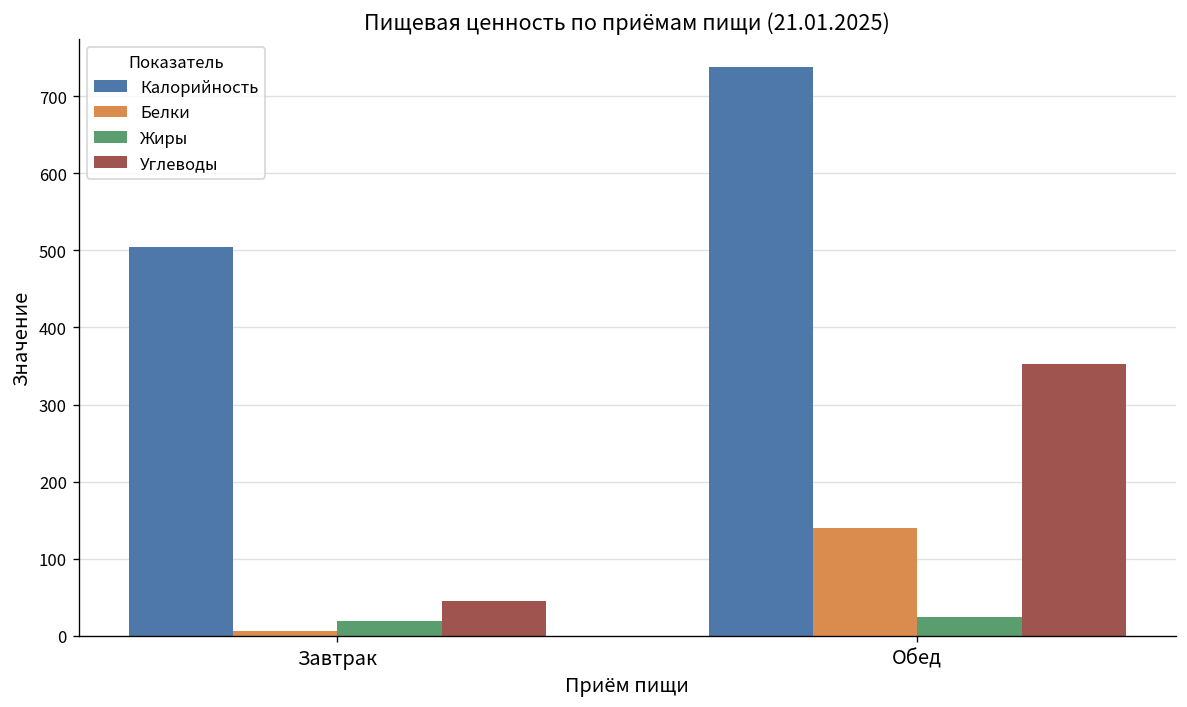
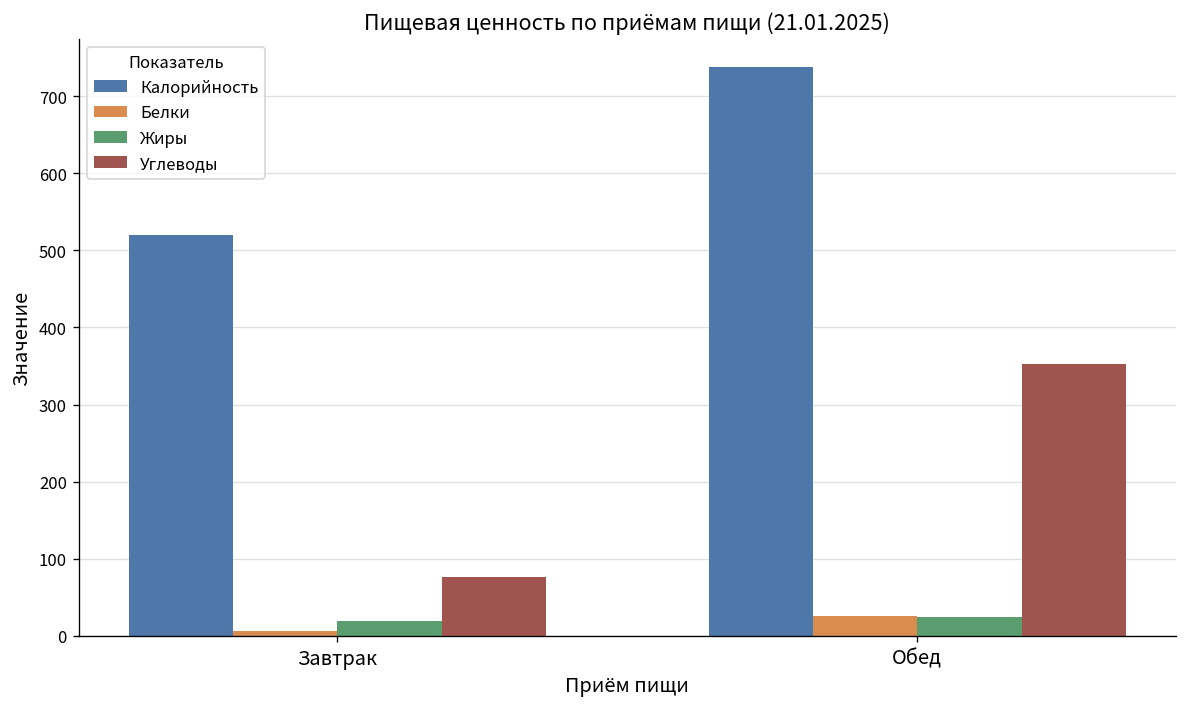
Калорийность, Завтрак: 500 -> 520
Углеводы, Завтрак: 50 -> 80
Белки, Обед: 140 -> 30
